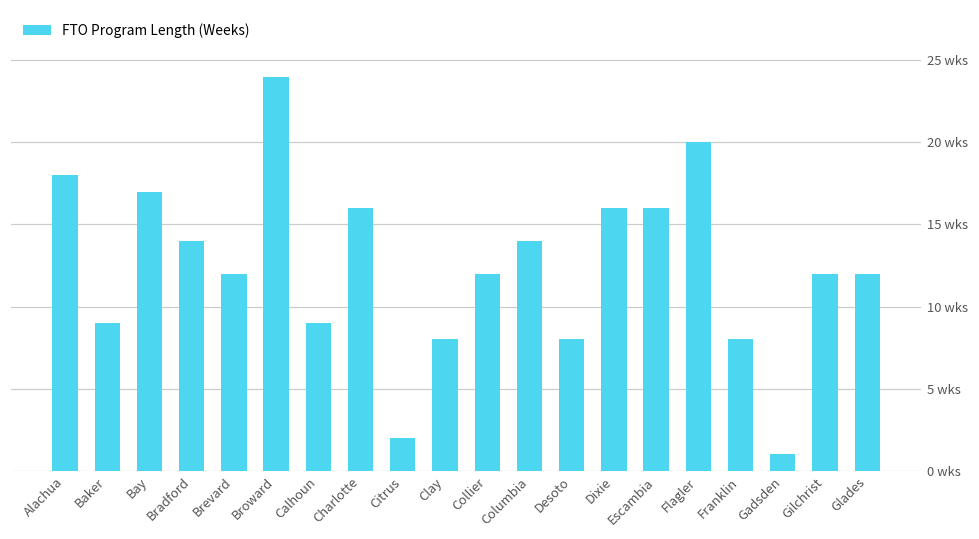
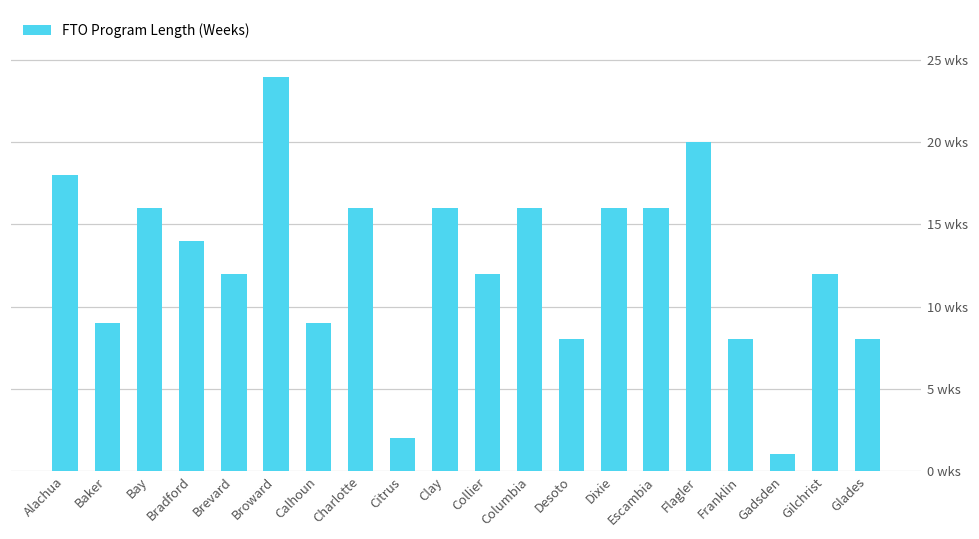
Bay: 17 wks -> 16 wks
Clay: 8 wks -> 16 wks
Columbia: 14 wks -> 16 wks
Glades: 12 wks -> 8 wks
